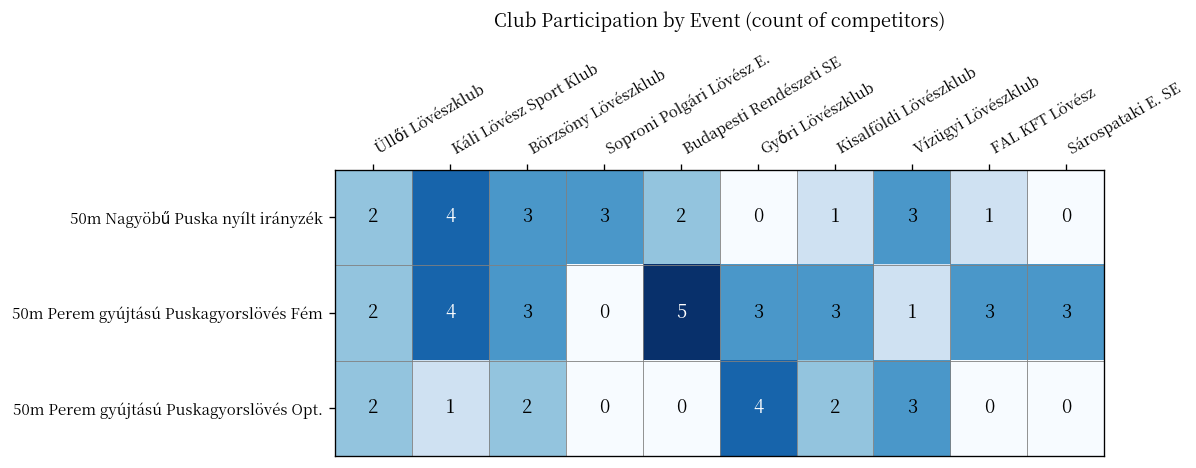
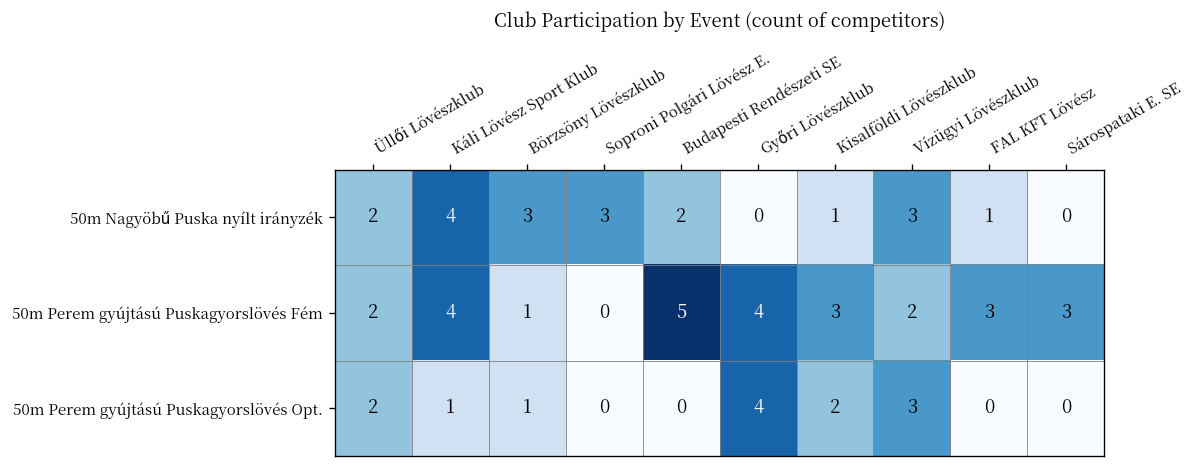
50m Perem gyújtású Puskagyorslövés Fém, Börzsöny Lövészklub: 3 -> 1
50m Perem gyújtású Puskagyorslövés Fém, Győri Lövészklub: 3 -> 4
50m Perem gyújtású Puskagyorslövés Fém, Vízügyi Lövészklub: 1 -> 2
50m Perem gyújtású Puskagyorslövés Opt., Börzsöny Lövészklub: 2 -> 1
